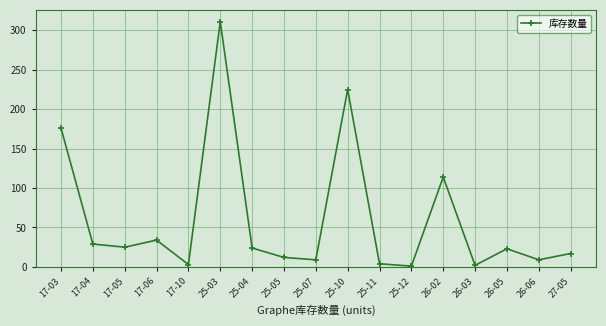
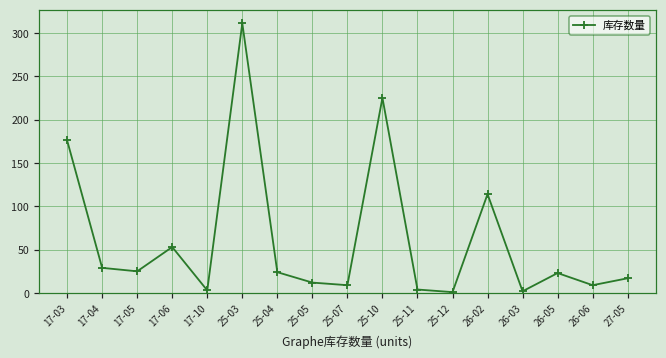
17-06: 30 -> 50
